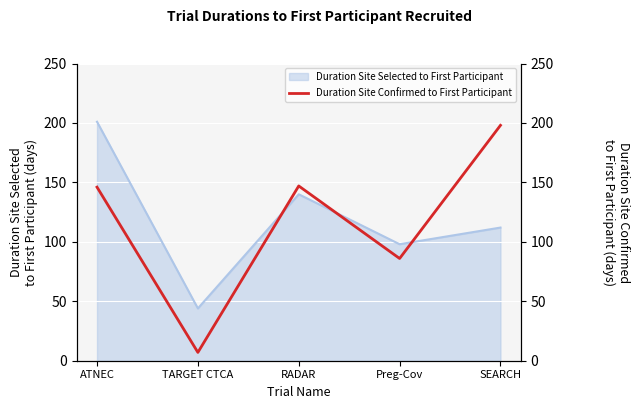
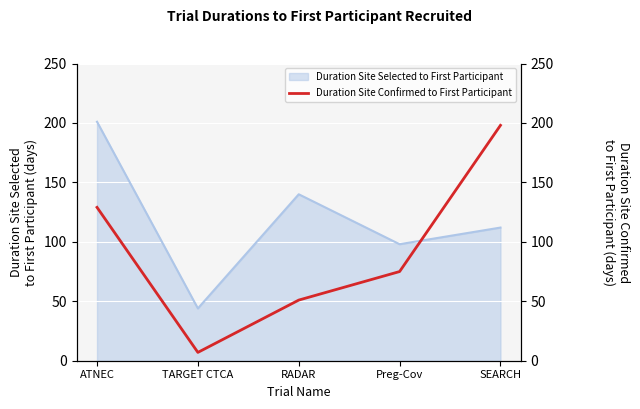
Duration Site Confirmed to First Participant, ATNEC: 146 -> 129
Duration Site Confirmed to First Participant, RADAR: 147 -> 51
Duration Site Confirmed to First Participant, Preg-Cov: 86 -> 75
